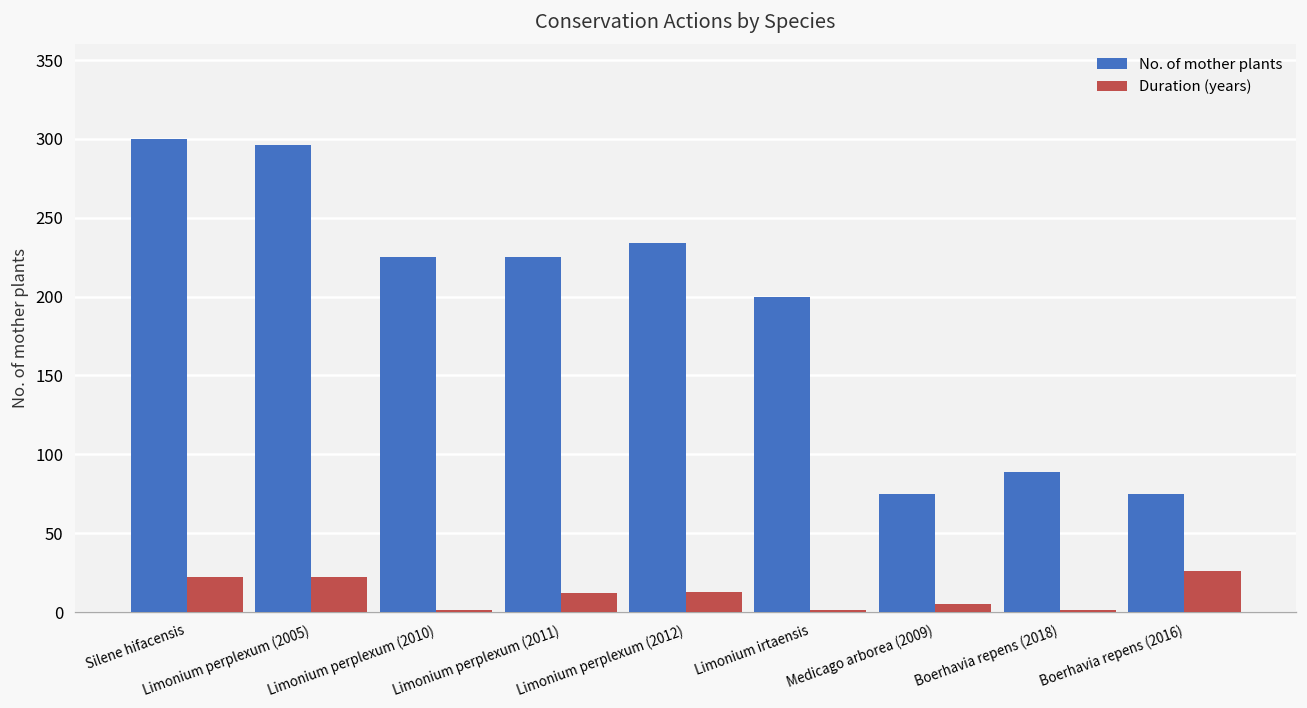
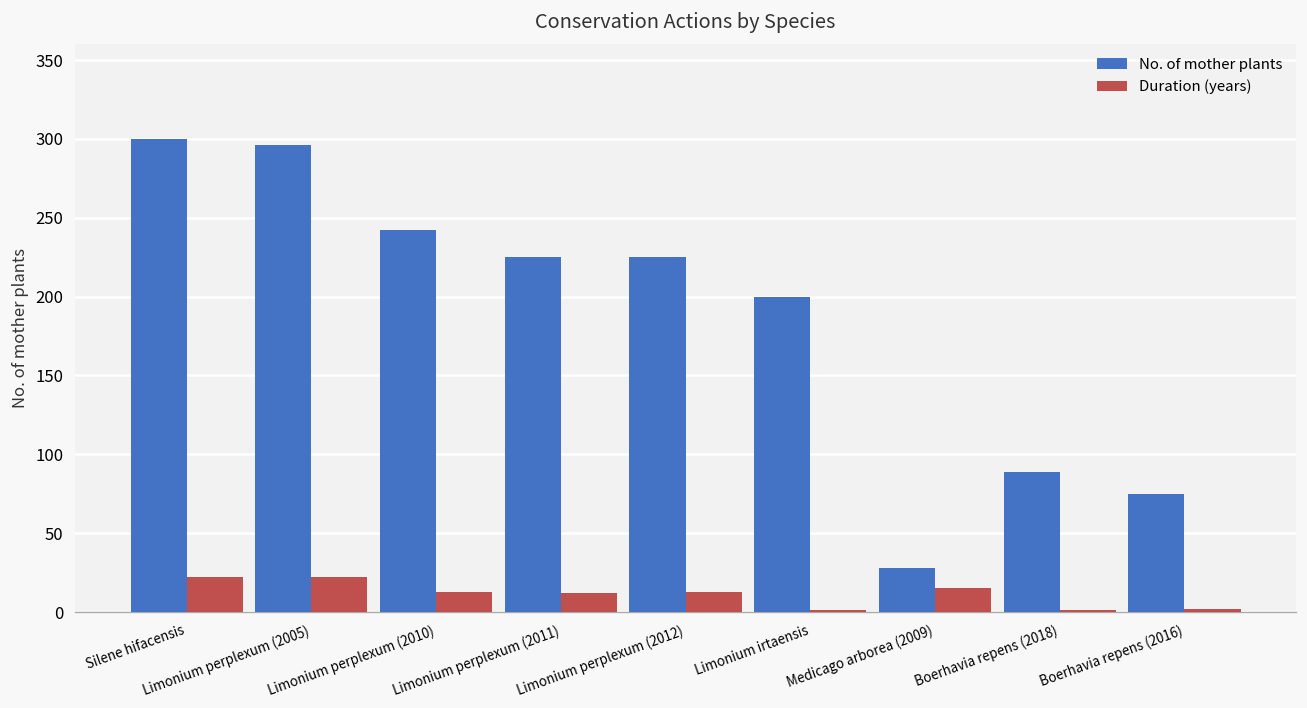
No. of mother plants, Limonium perplexum (2010): 225 -> 242
Duration (years), Limonium perplexum (2010): 1 -> 13
No. of mother plants, Limonium perplexum (2012): 234 -> 225
No. of mother plants, Medicago arborea (2009): 75 -> 28
Duration (years), Medicago arborea (2009): 5 -> 15
Duration (years), Boerhavia repens (2016): 26 -> 2
